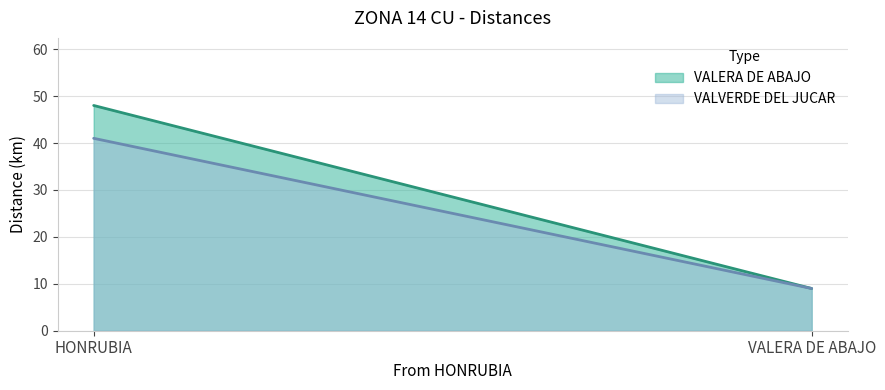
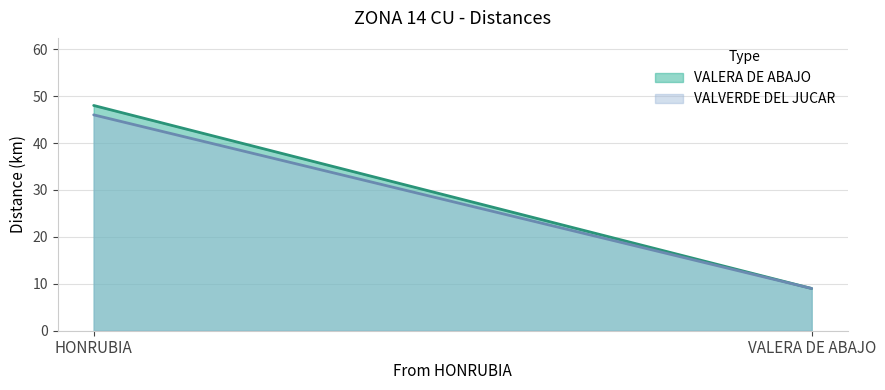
VALVERDE DEL JUCAR, HONRUBIA: 41 -> 46
